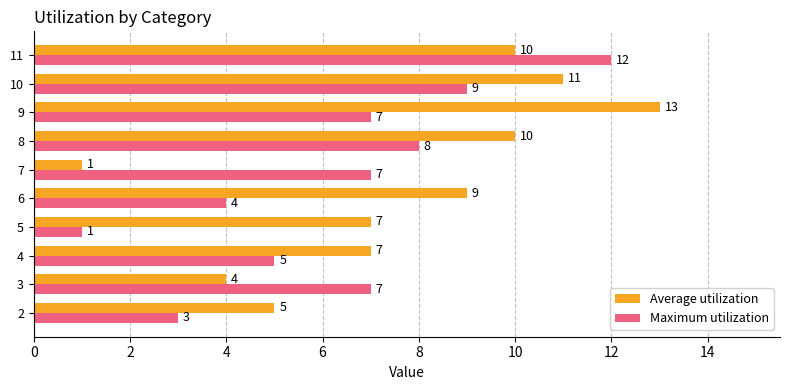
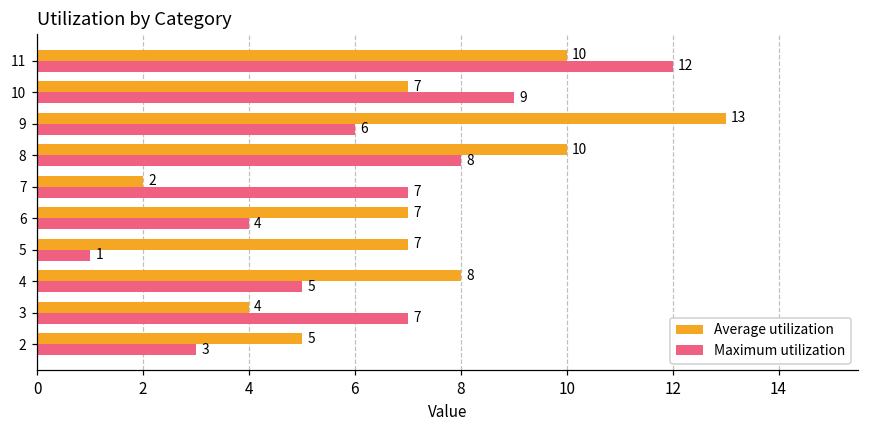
Average utilization, 10: 11 -> 7
Maximum utilization, 9: 7 -> 6
Average utilization, 7: 1 -> 2
Average utilization, 6: 9 -> 7
Average utilization, 4: 7 -> 8
